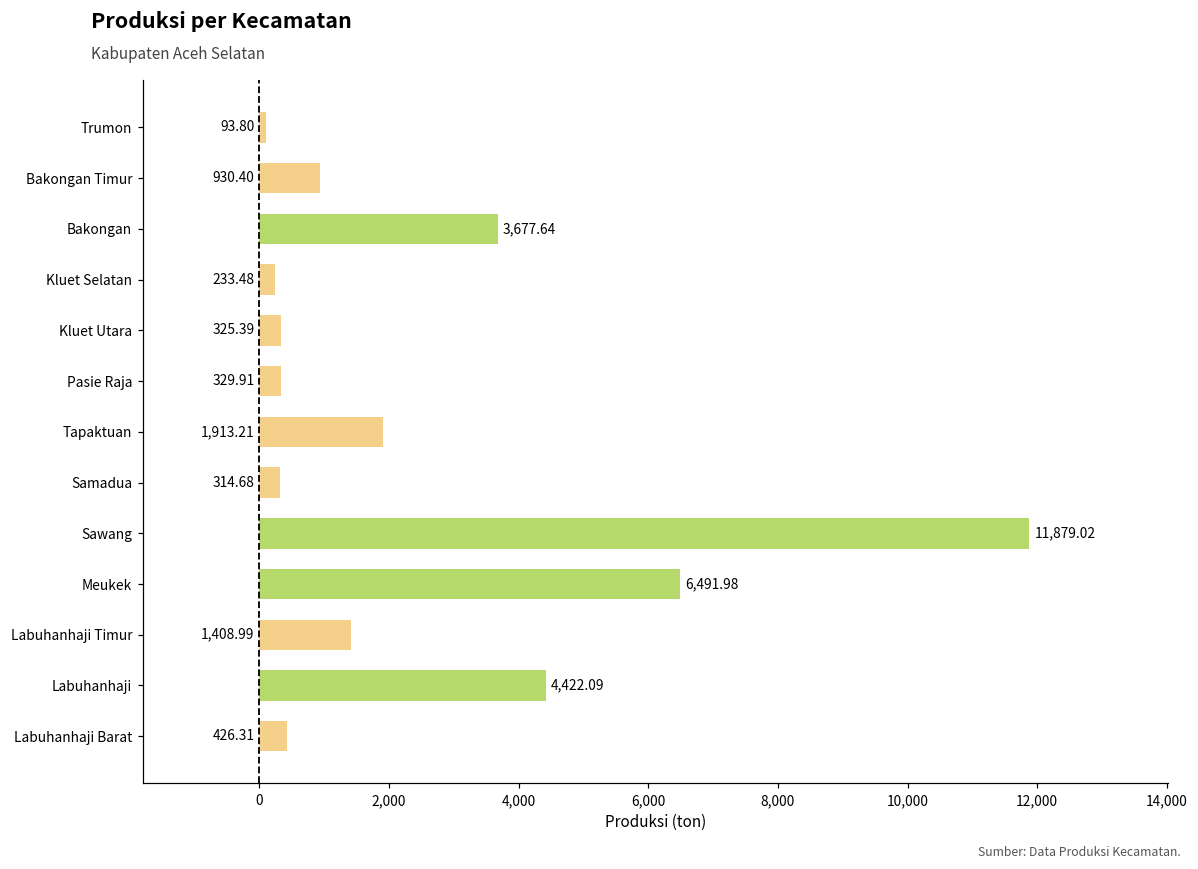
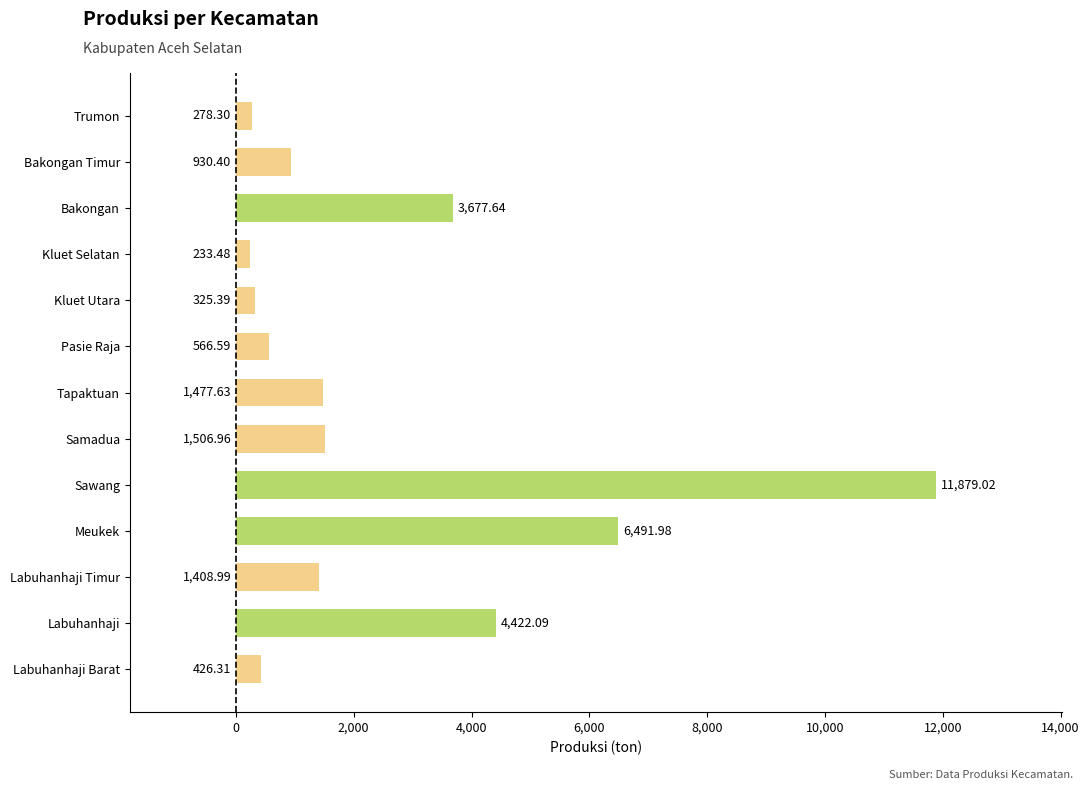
Trumon: 93.80 -> 278.30
Pasie Raja: 329.91 -> 566.59
Tapaktuan: 1,913.21 -> 1,477.63
Samadua: 314.68 -> 1,506.96
